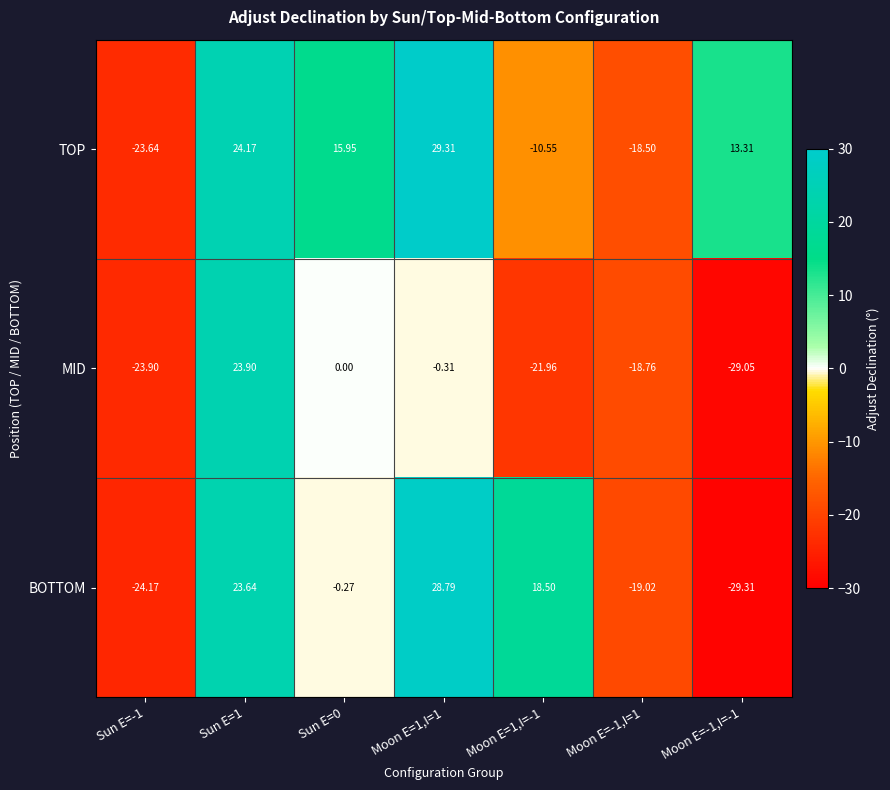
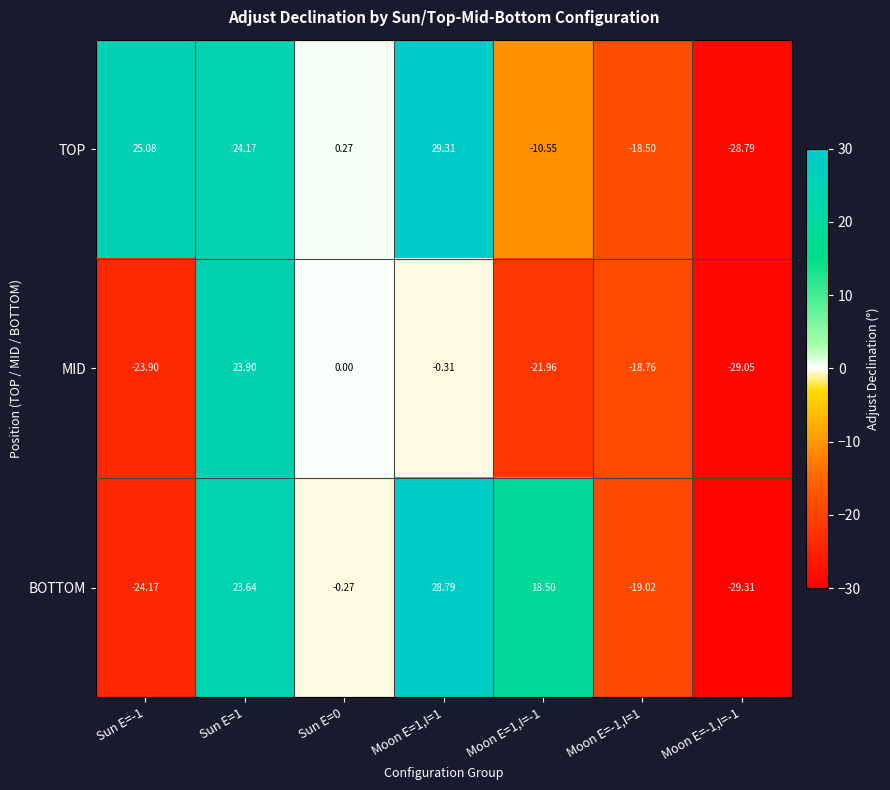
TOP, Sun E=-1: -23.64 -> 25.08
TOP, Sun E=0: 15.95 -> 0.27
TOP, Moon E=-1,I=-1: 13.31 -> -28.79
